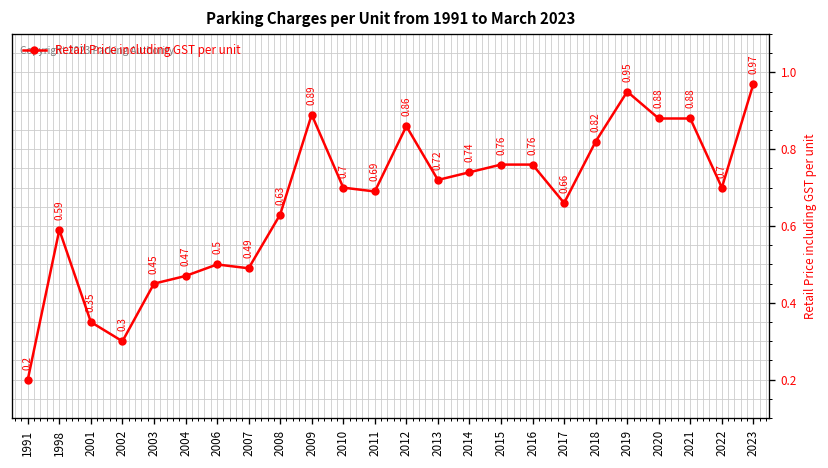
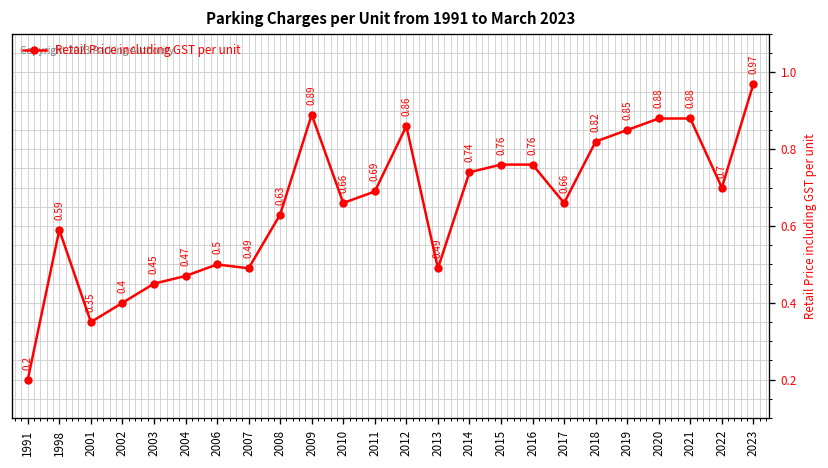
2002: 0.3 -> 0.4
2010: 0.7 -> 0.66
2013: 0.72 -> 0.49
2019: 0.95 -> 0.85
